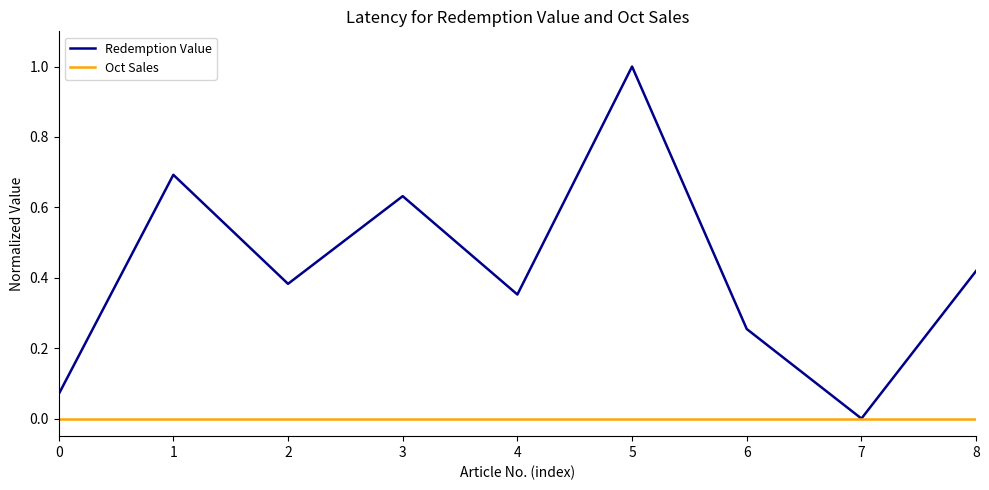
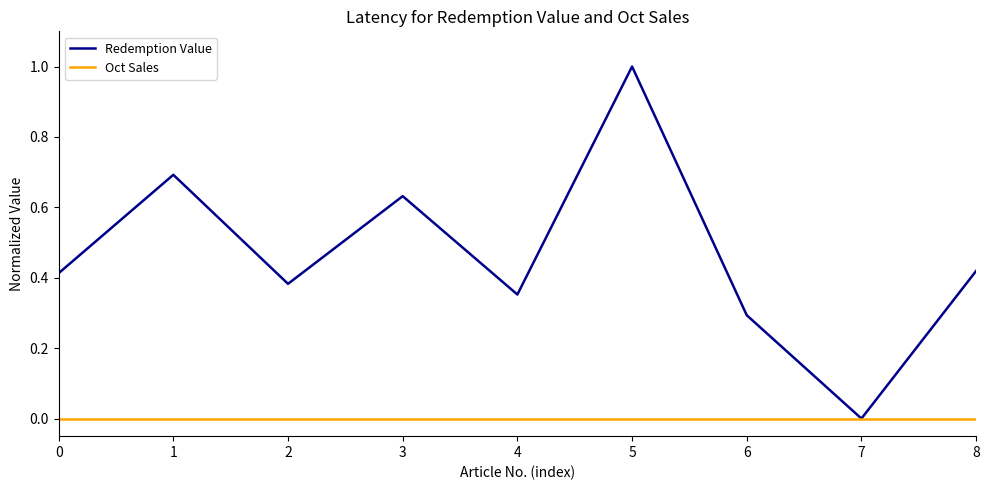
Redemption Value, 0: 0.07 -> 0.41
Redemption Value, 6: 0.25 -> 0.29
